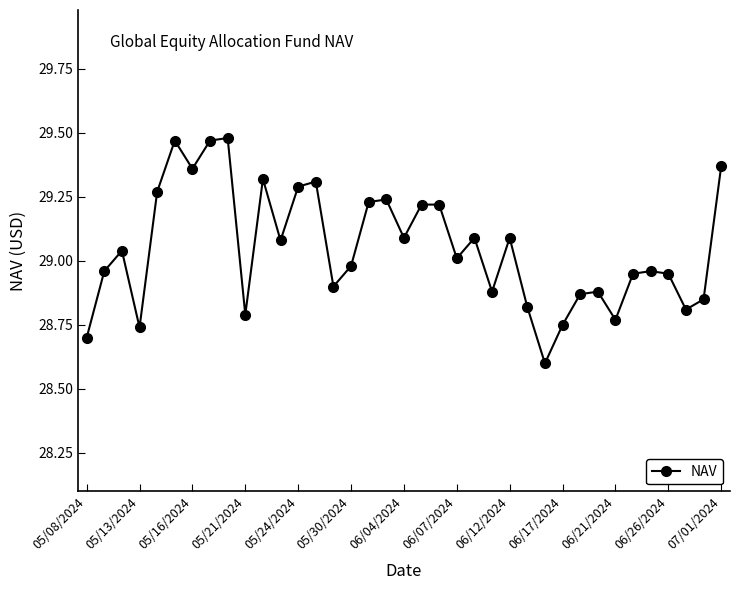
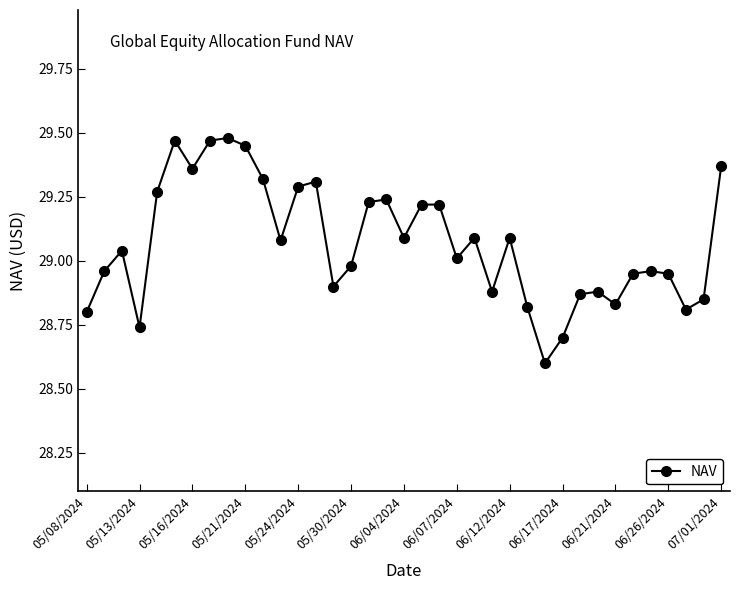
05/08/2024: 28.7 -> 28.8
05/21/2024: 28.79 -> 29.45
06/17/2024: 28.75 -> 28.70
06/21/2024: 28.77 -> 28.83
